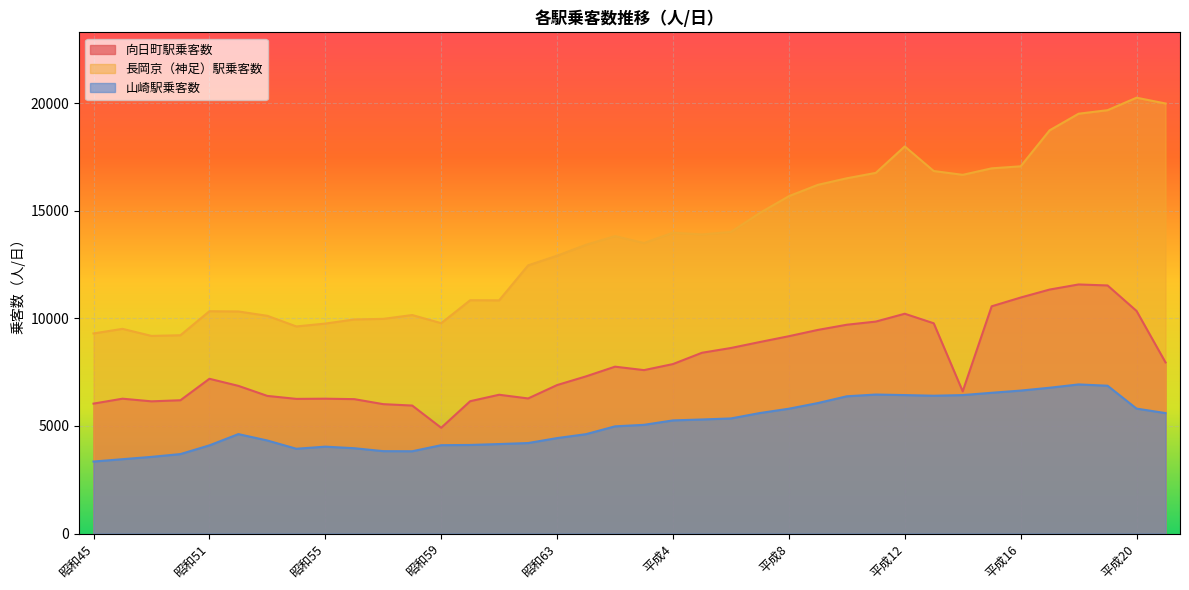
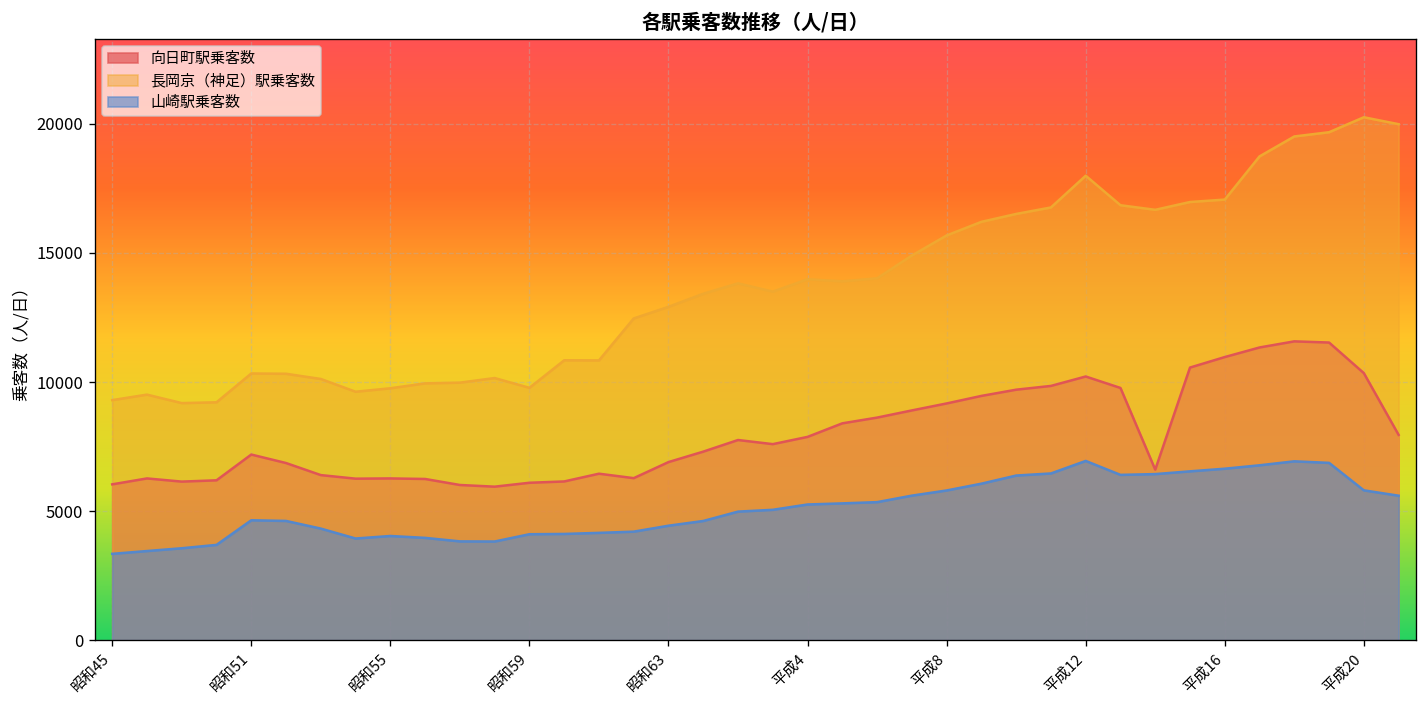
山崎駅乗客数, 昭和51: 4100 -> 4600
向日町駅乗客数, 昭和59: 4900 -> 6100
山崎駅乗客数, 平成12: 6400 -> 6900
